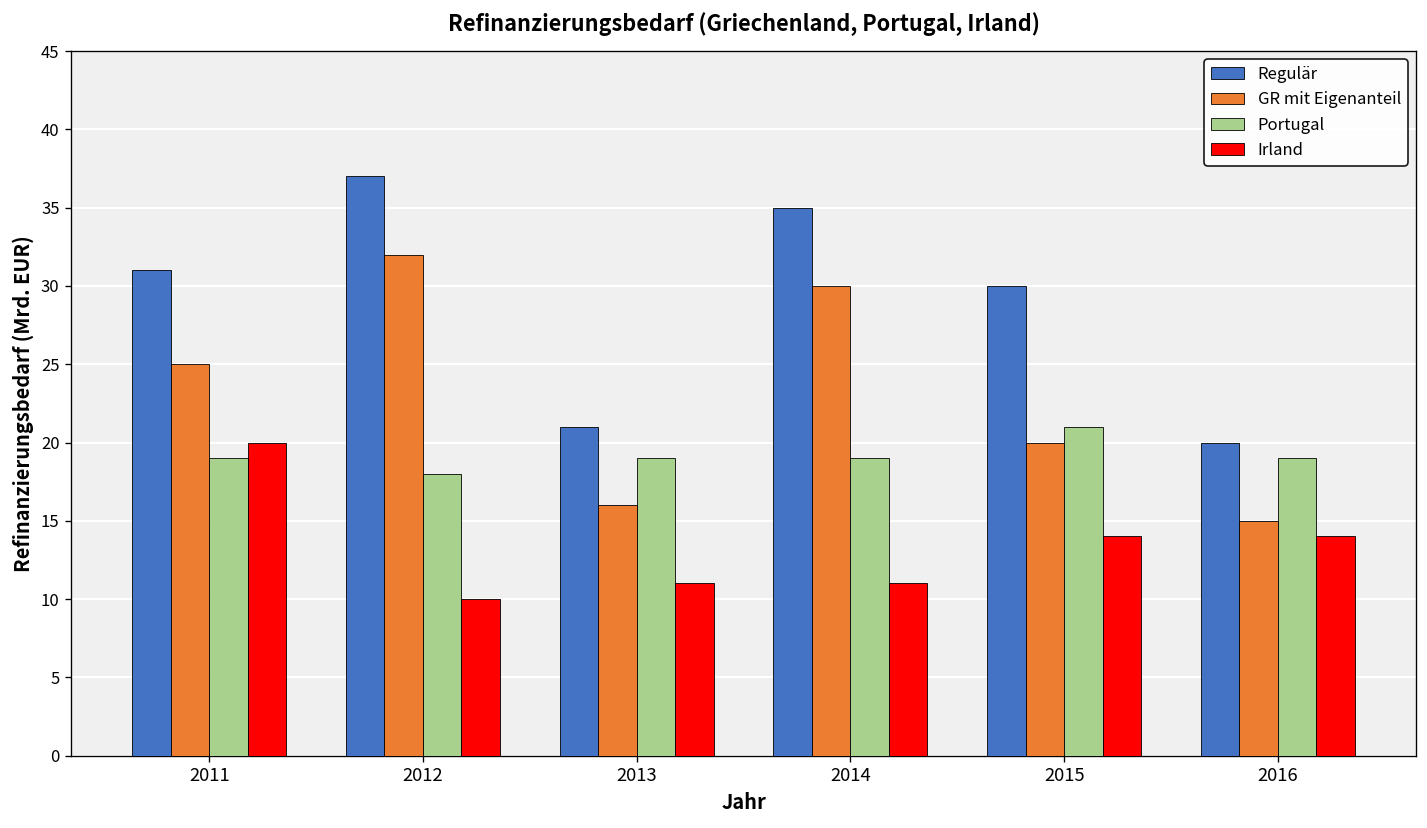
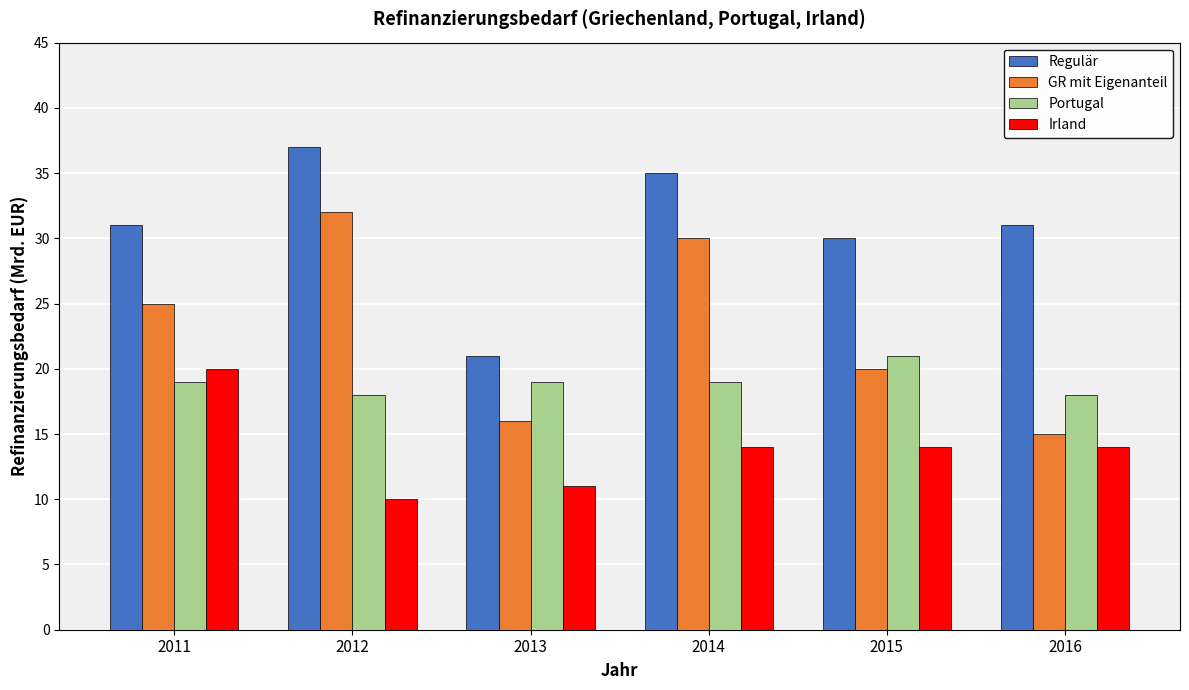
Irland, 2014: 11 -> 14
Regulär, 2016: 20 -> 31
Portugal, 2016: 19 -> 18
